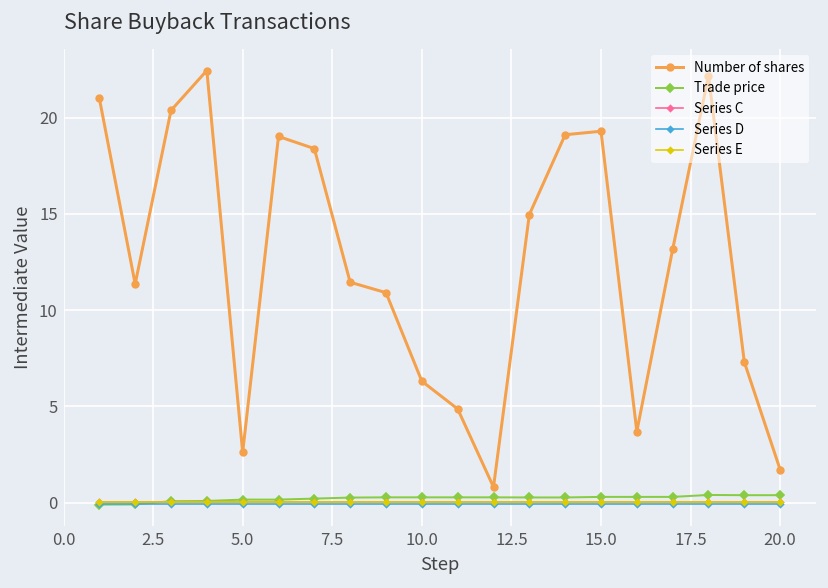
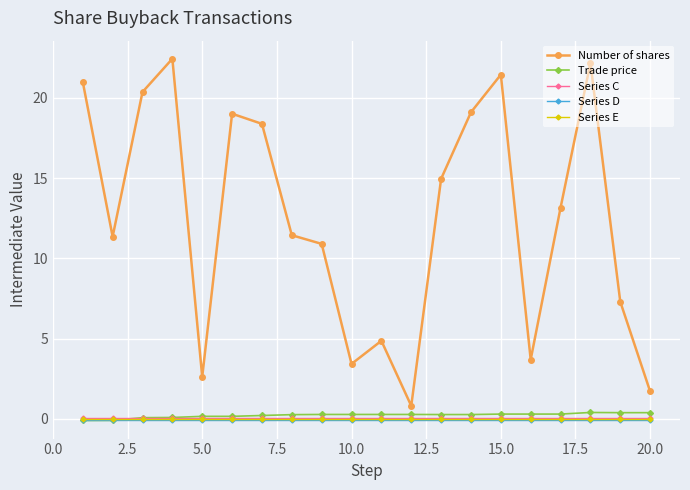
Number of shares, 10.0: 6.3 -> 3.4
Number of shares, 15.0: 19.3 -> 21.5
